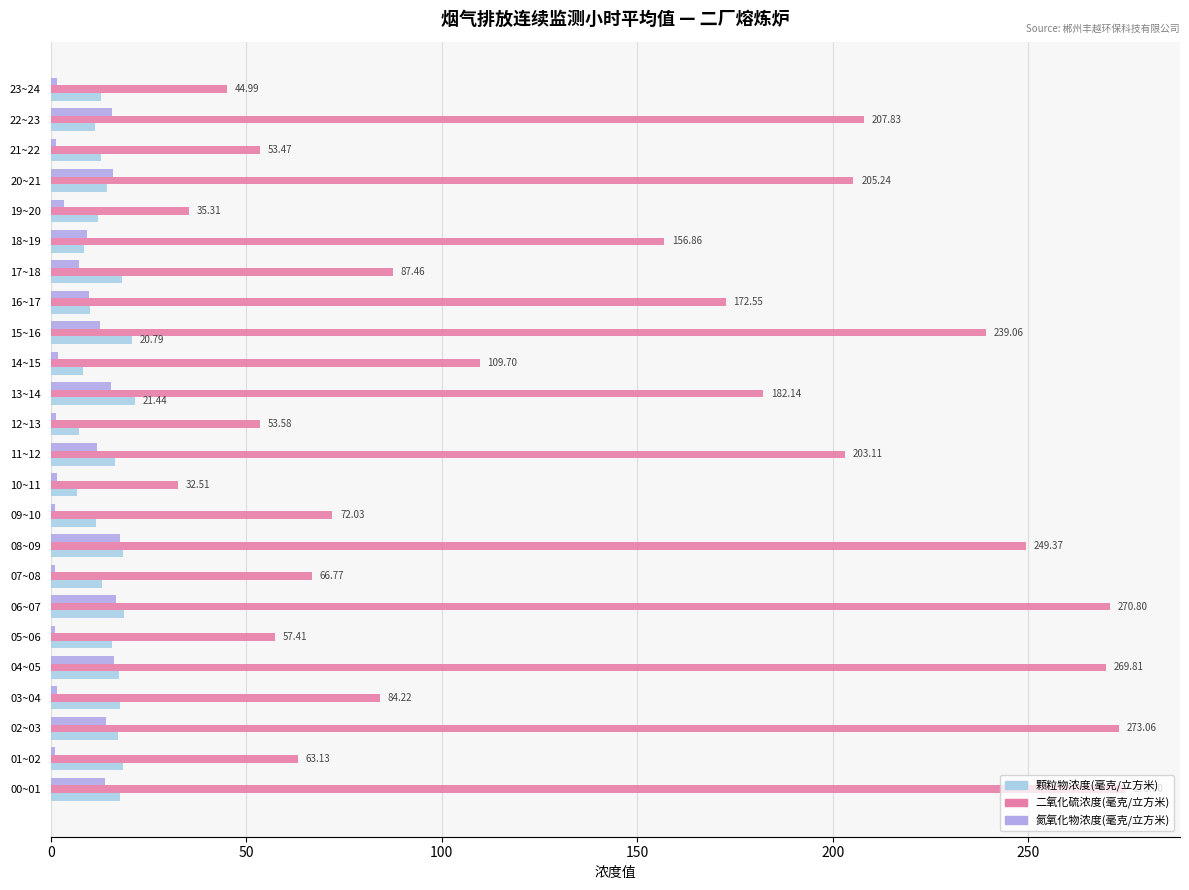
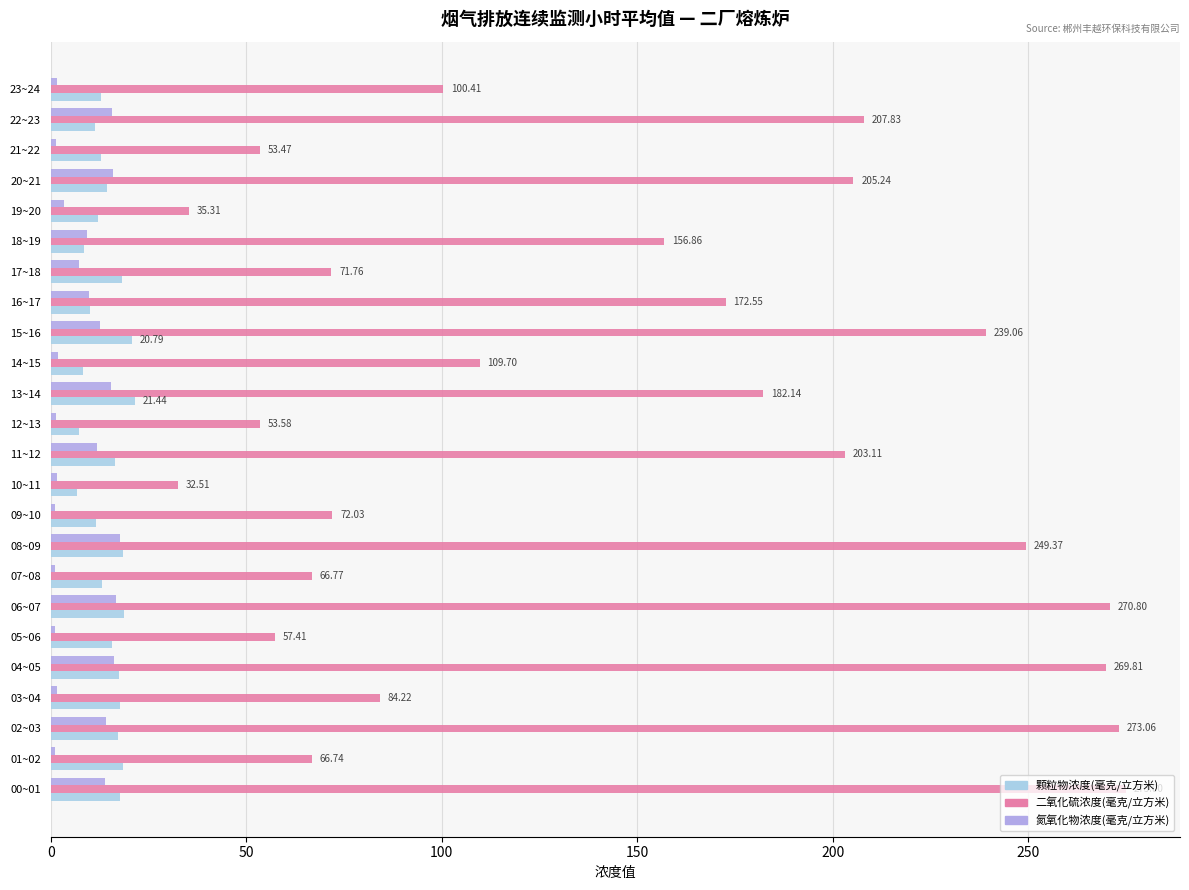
二氧化硫浓度(毫克/立方米), 23~24: 44.99 -> 100.41
二氧化硫浓度(毫克/立方米), 17~18: 87.46 -> 71.76
二氧化硫浓度(毫克/立方米), 01~02: 63.13 -> 66.74
